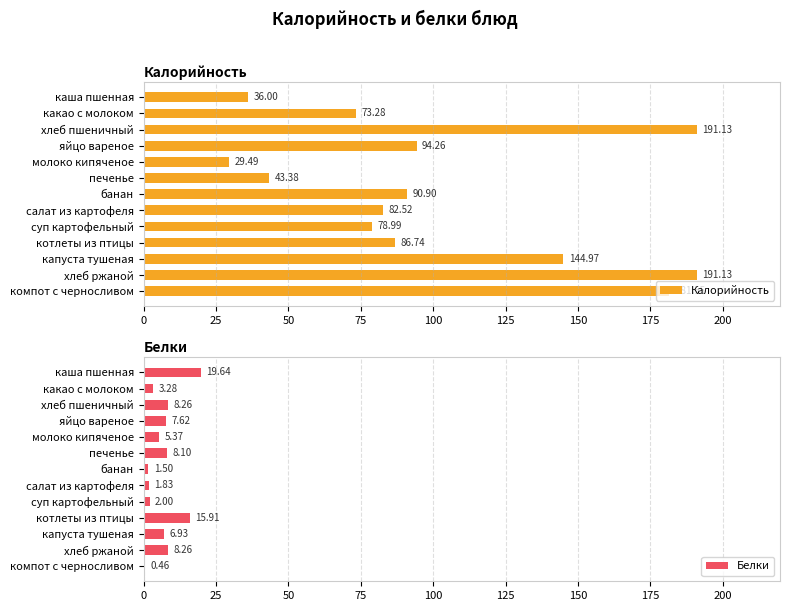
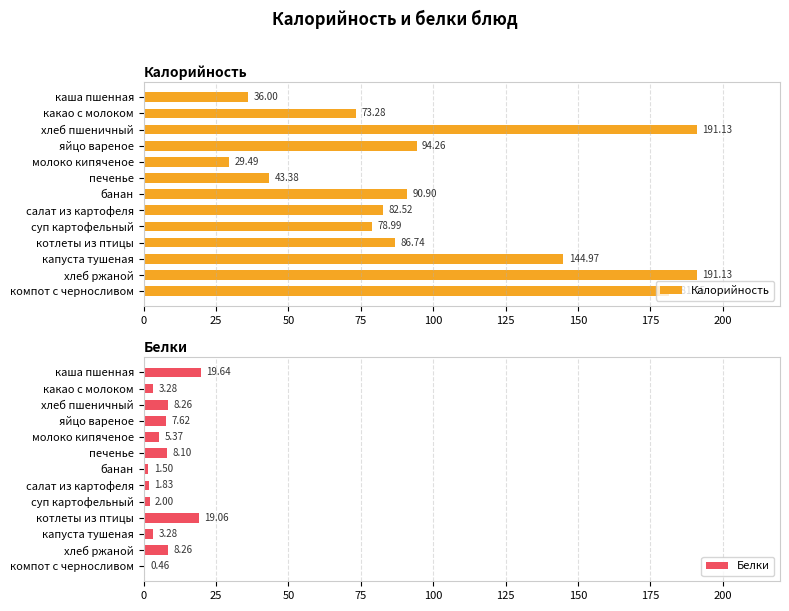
Белки, котлеты из птицы: 15.91 -> 19.06
Белки, капуста тушеная: 6.93 -> 3.28
